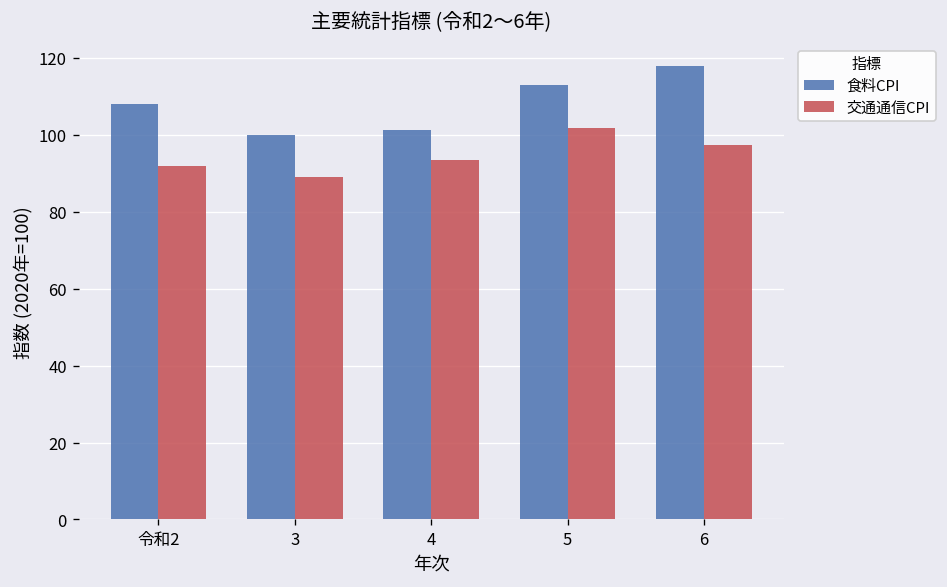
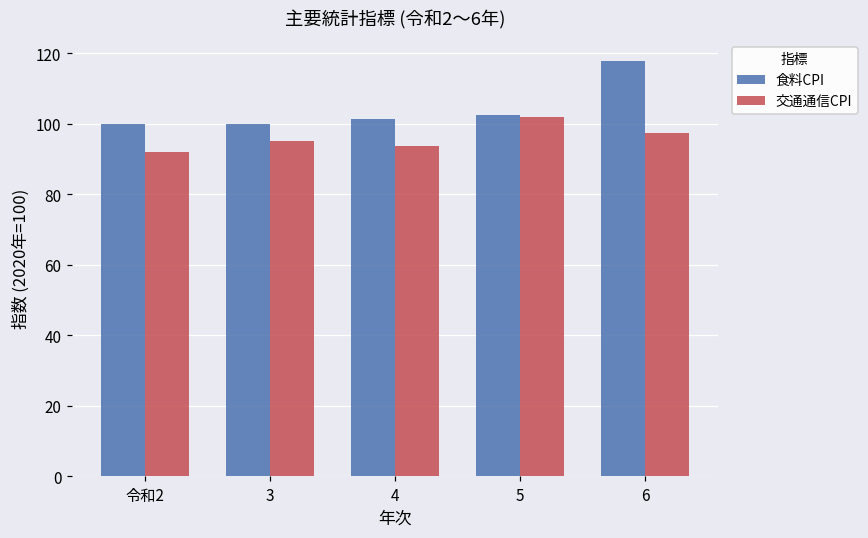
食料CPI, 令和2: 108 -> 100
交通通信CPI, 3: 89 -> 95
食料CPI, 5: 113 -> 102
